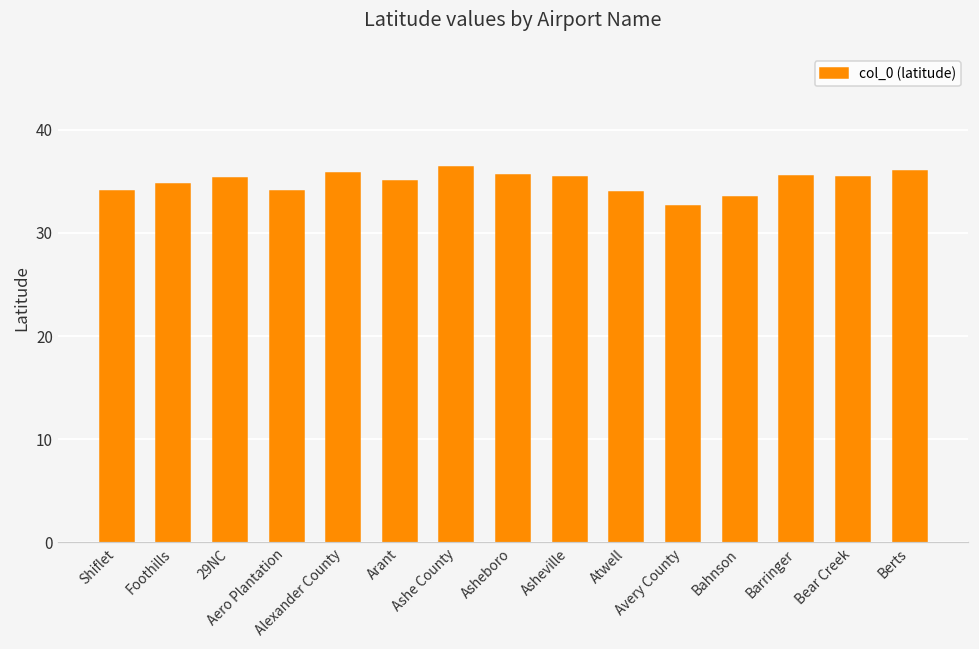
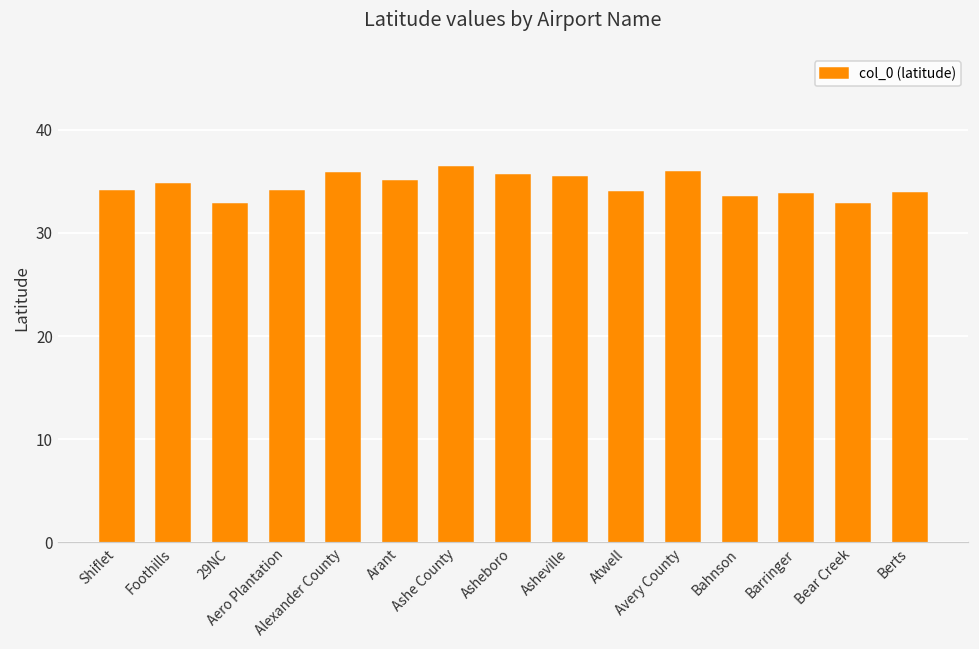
29NC: 35 -> 33
Avery County: 33 -> 36
Barringer: 36 -> 34
Bear Creek: 35 -> 33
Berts: 36 -> 34
